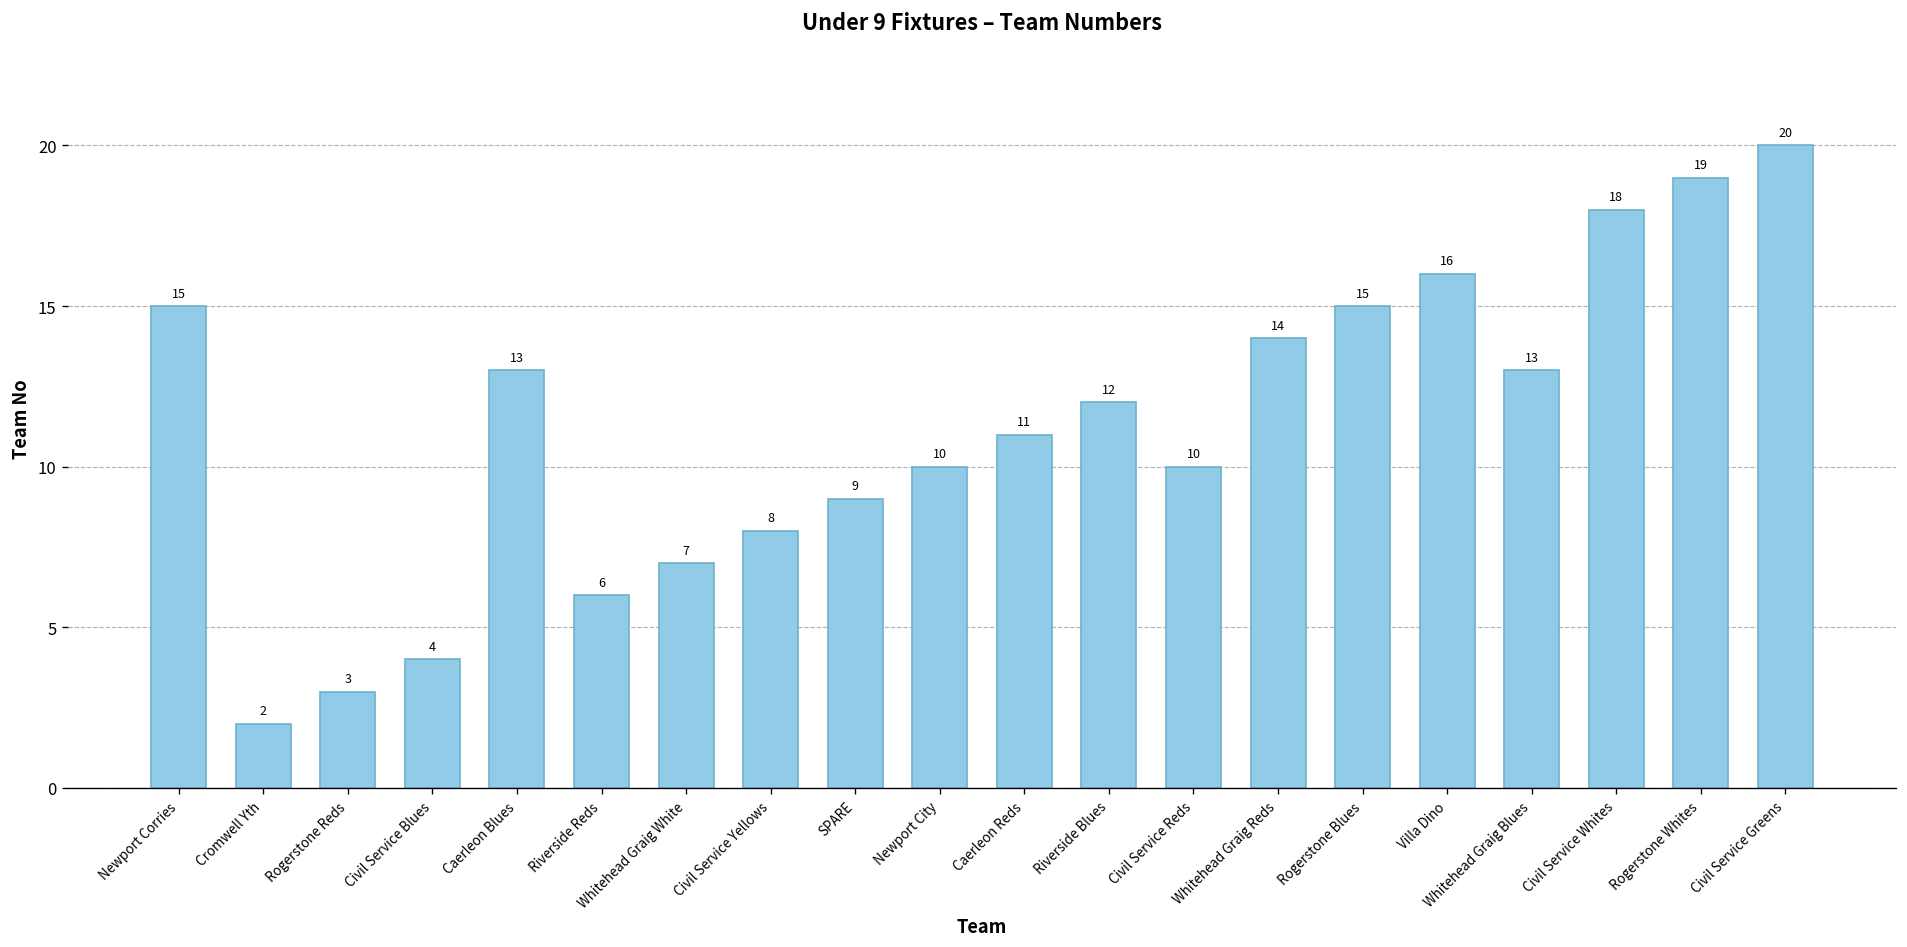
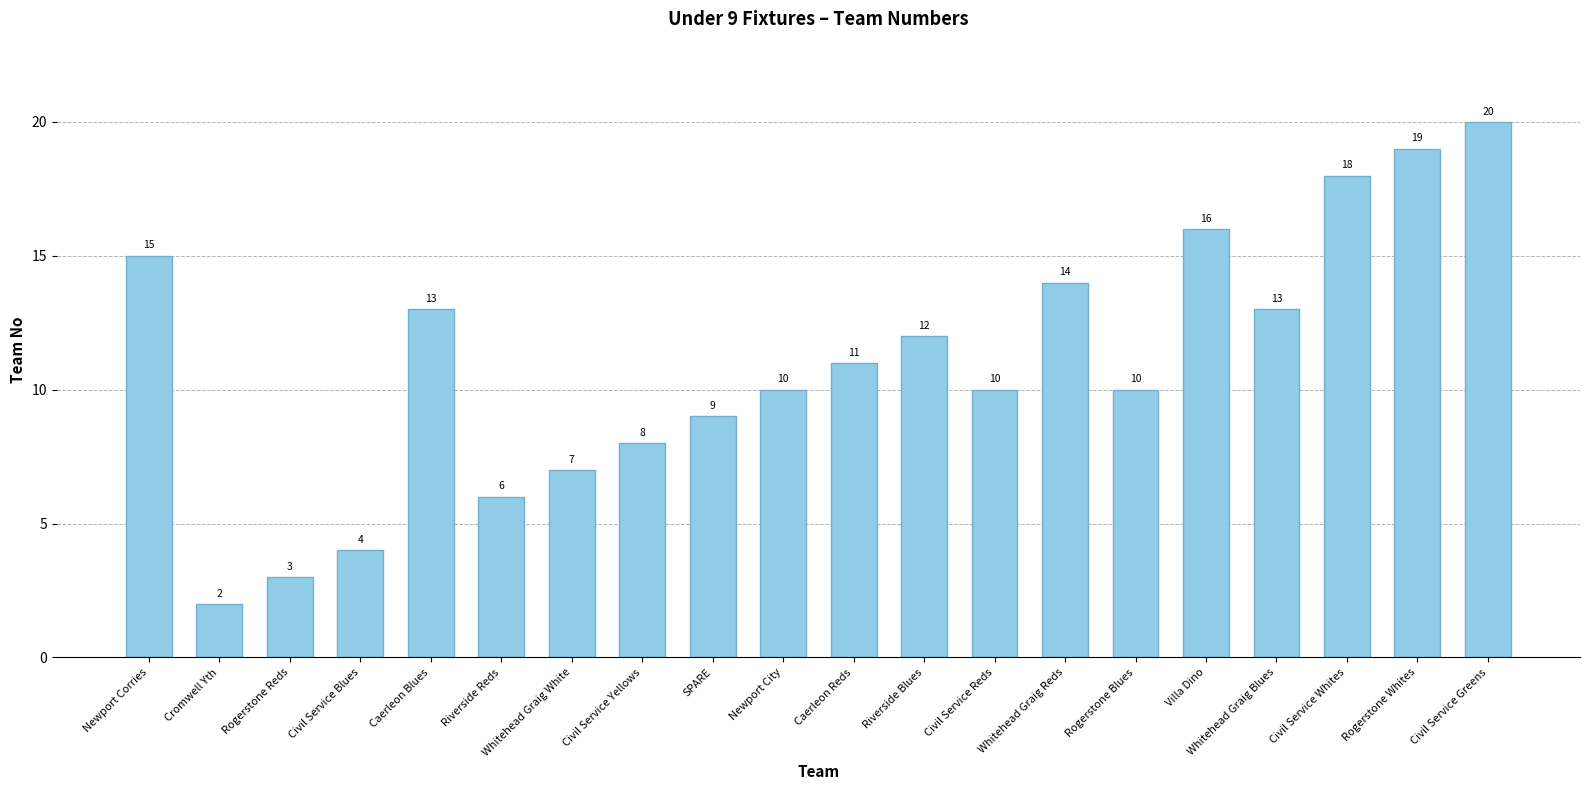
Rogerstone Blues: 15 -> 10
